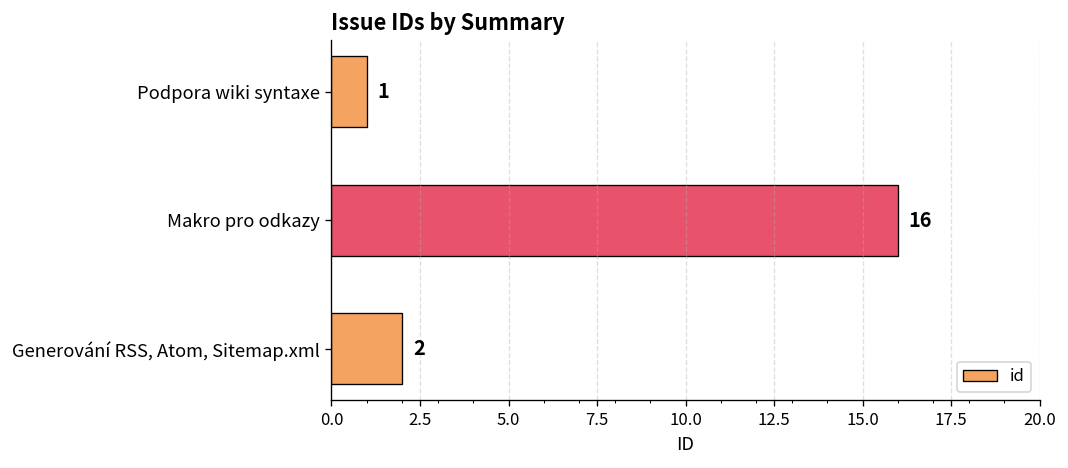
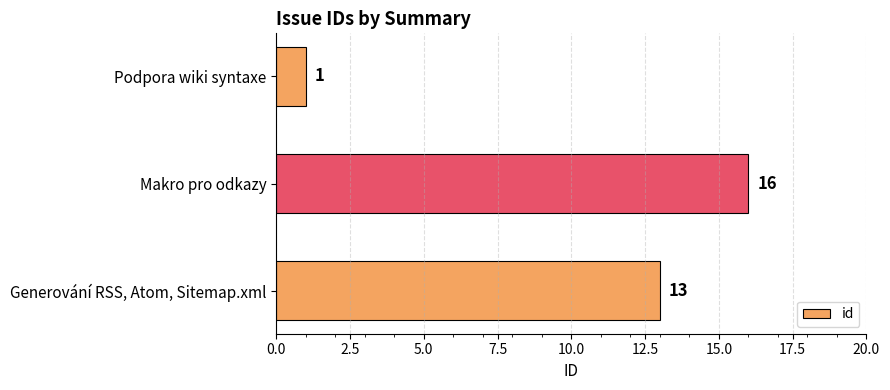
Generování RSS, Atom, Sitemap.xml: 2 -> 13
